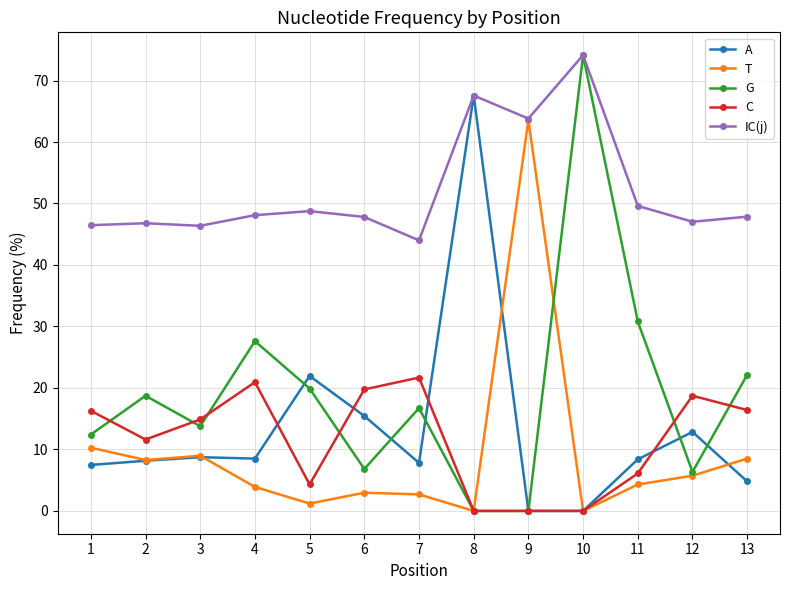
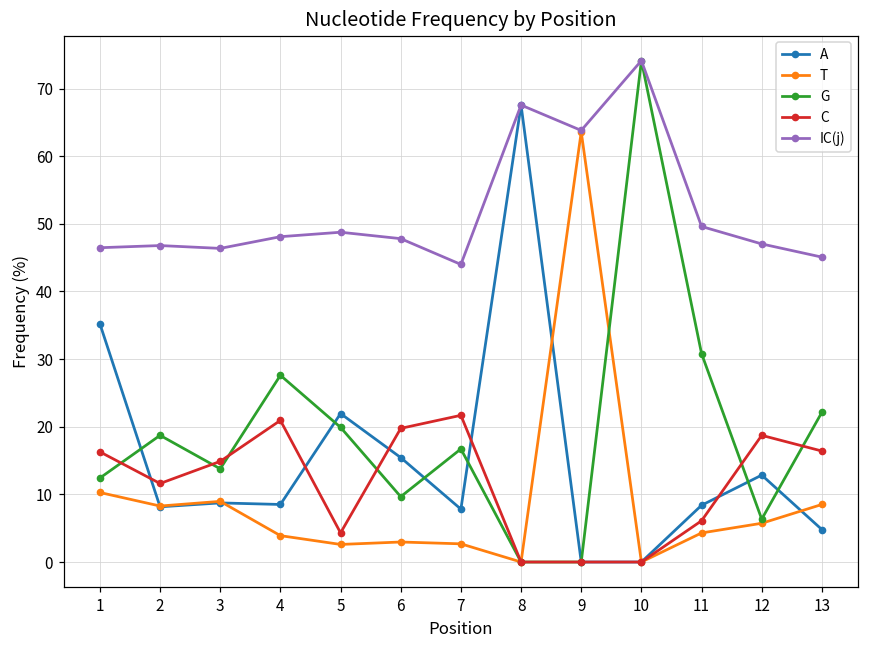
A, 1: 7 -> 35
T, 5: 1 -> 3
G, 6: 7 -> 10
IC(j), 13: 48 -> 45
